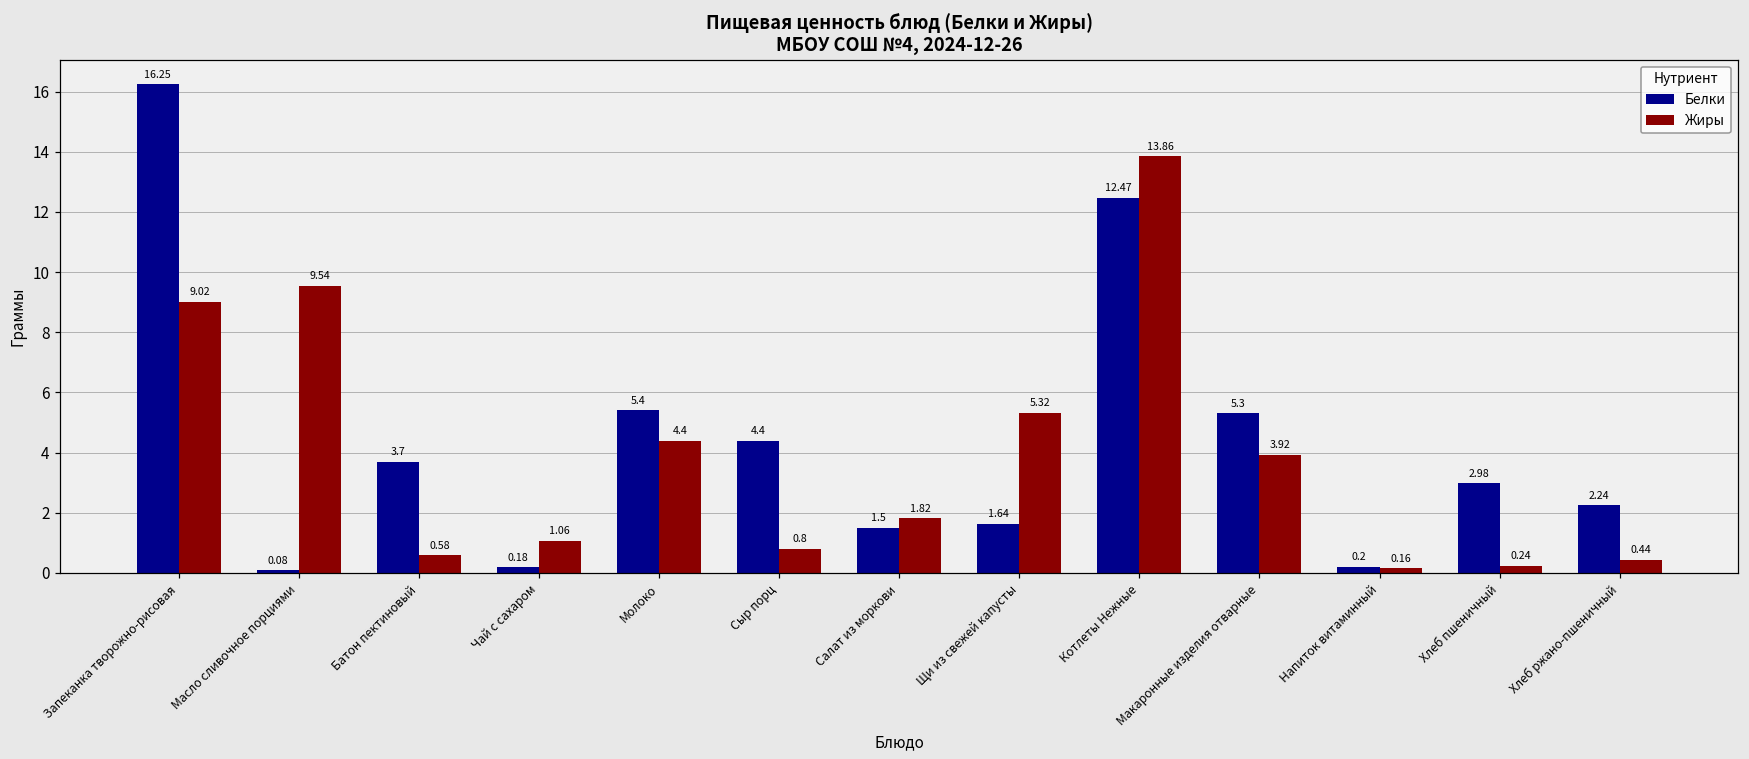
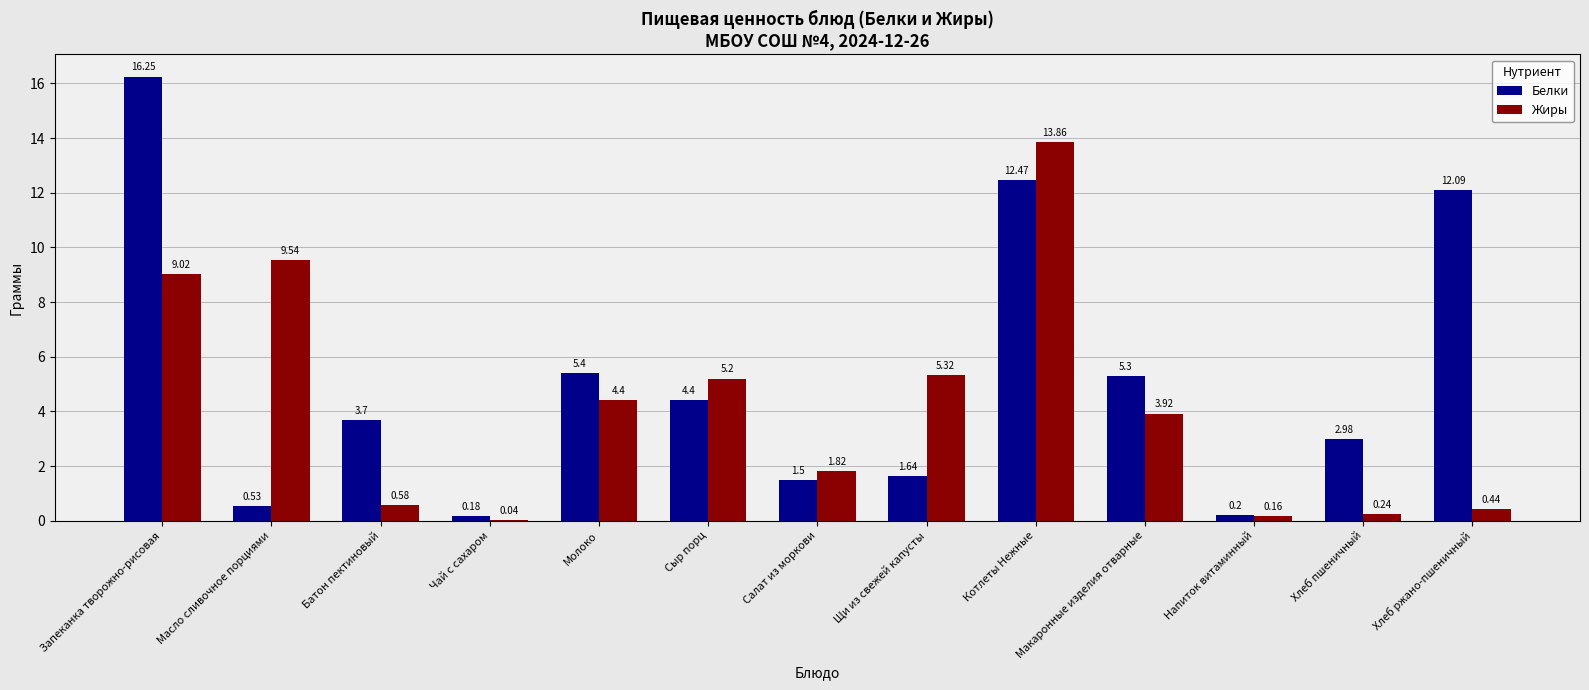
Белки, Масло сливочное порциями: 0.08 -> 0.53
Жиры, Чай с сахаром: 1.06 -> 0.04
Жиры, Сыр порц: 0.8 -> 5.2
Белки, Хлеб ржано-пшеничный: 2.24 -> 12.09
